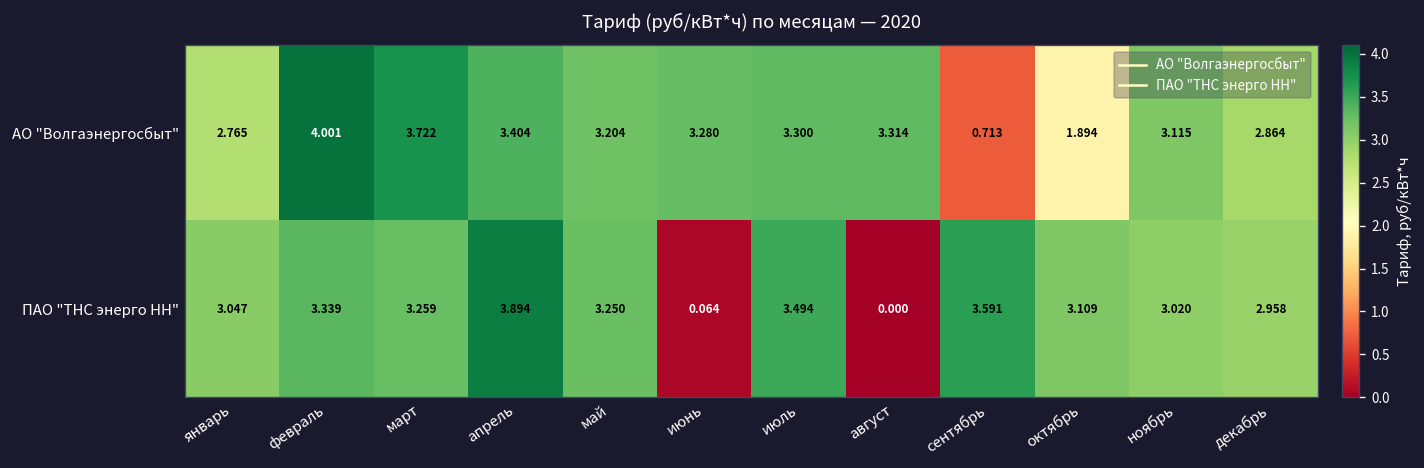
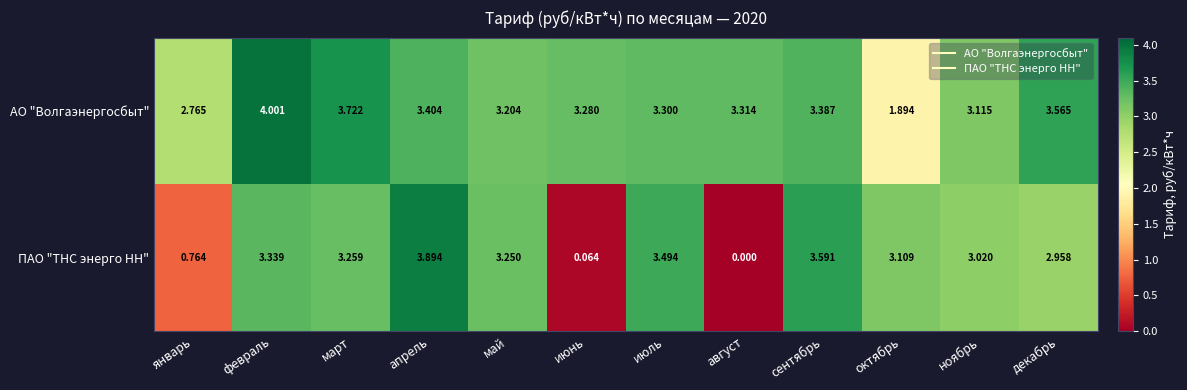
АО "Волгаэнергосбыт", сентябрь: 0.713 -> 3.387
АО "Волгаэнергосбыт", декабрь: 2.864 -> 3.565
ПАО "ТНС энерго НН", январь: 3.047 -> 0.764
